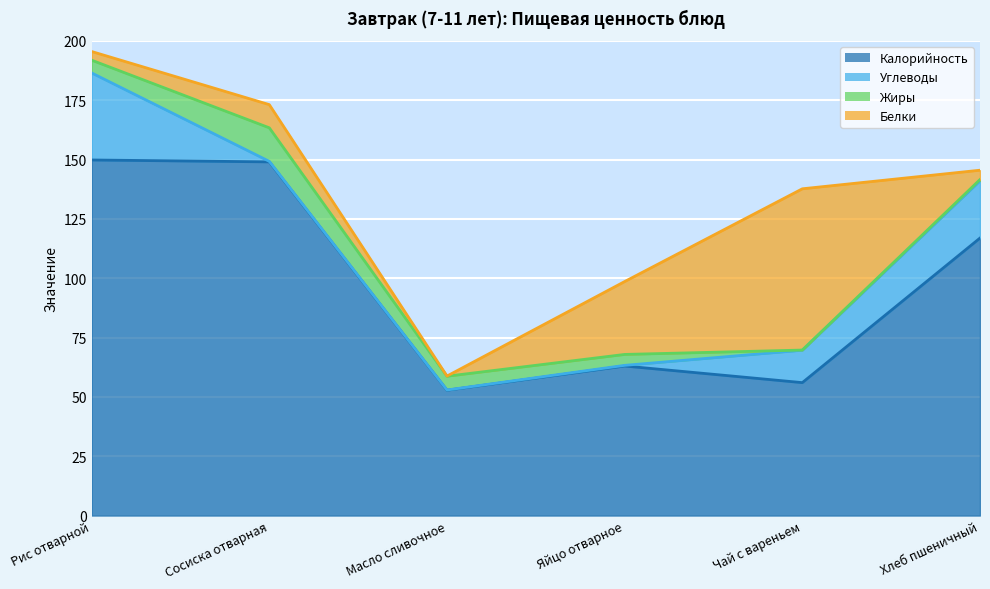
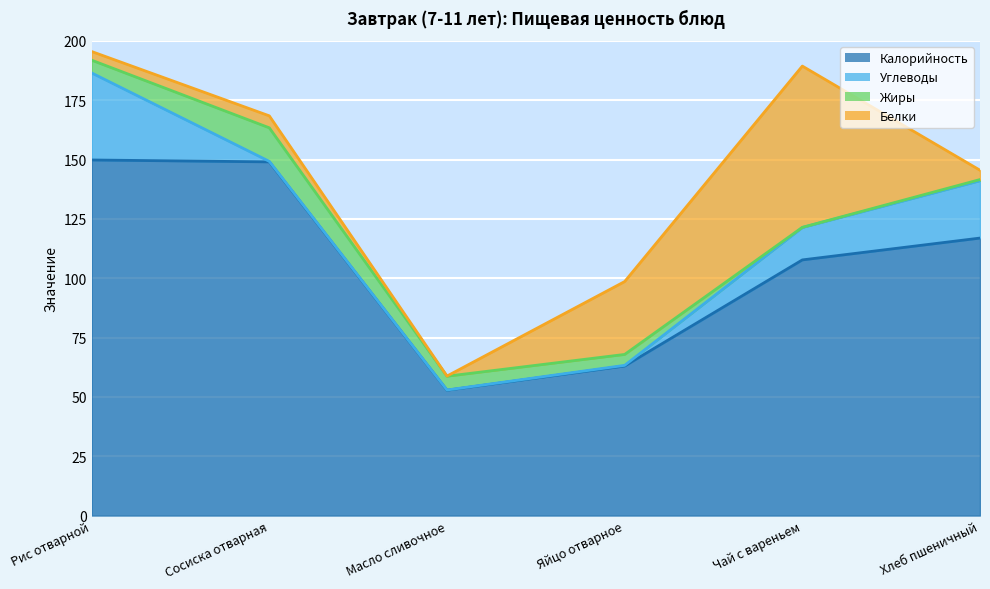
Белки, Сосиска отварная: 10 -> 5
Калорийность, Чай с вареньем: 56 -> 108
